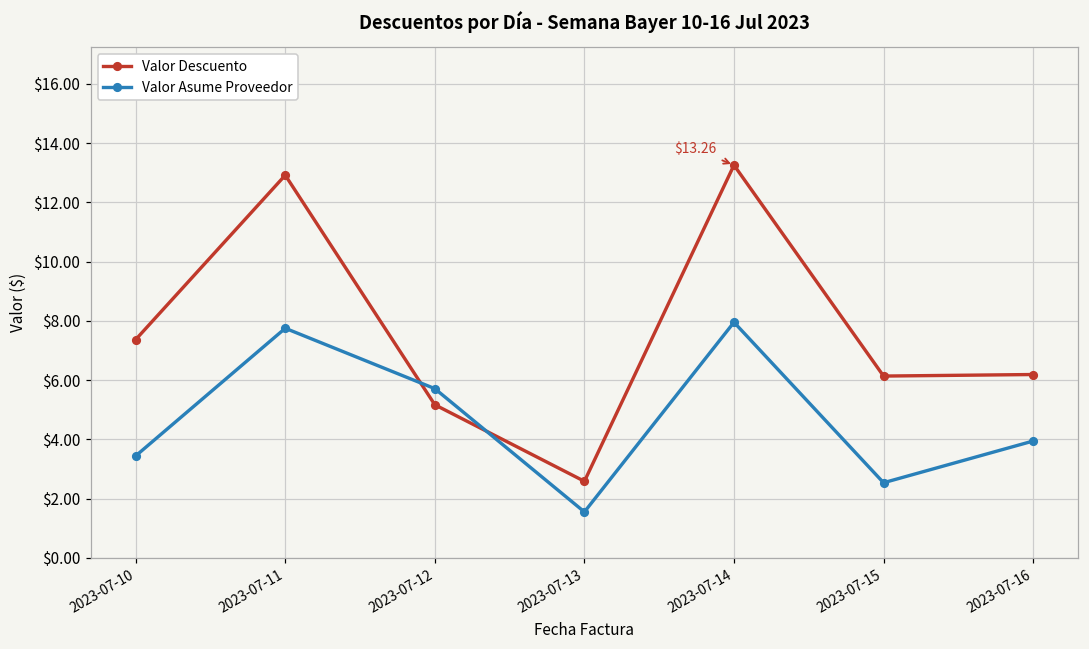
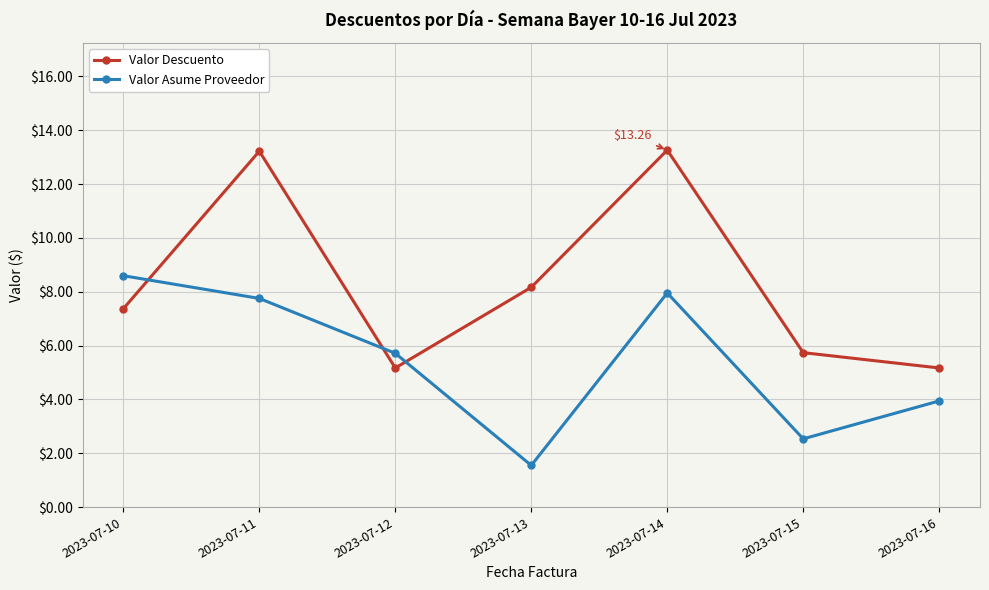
Valor Asume Proveedor, 2023-07-10: $3.4 -> $8.6
Valor Descuento, 2023-07-11: $12.9 -> $13.2
Valor Descuento, 2023-07-13: $2.6 -> $8.2
Valor Descuento, 2023-07-15: $6.1 -> $5.7
Valor Descuento, 2023-07-16: $6.2 -> $5.2
